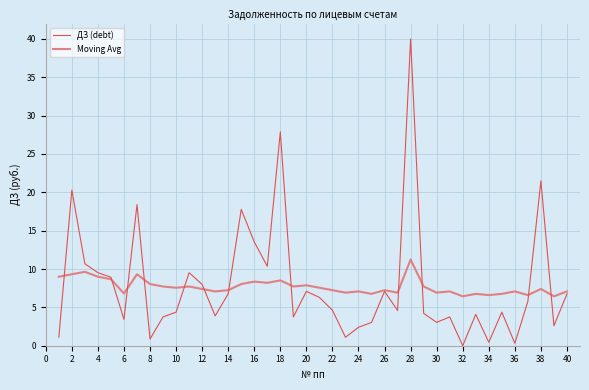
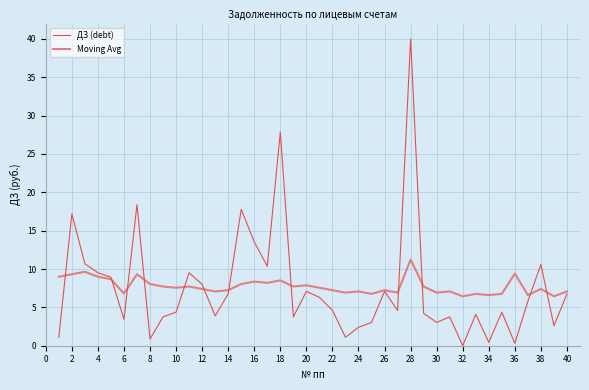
ДЗ (debt), 2: 20 -> 17
Moving Avg, 36: 7 -> 9
ДЗ (debt), 38: 21 -> 11
